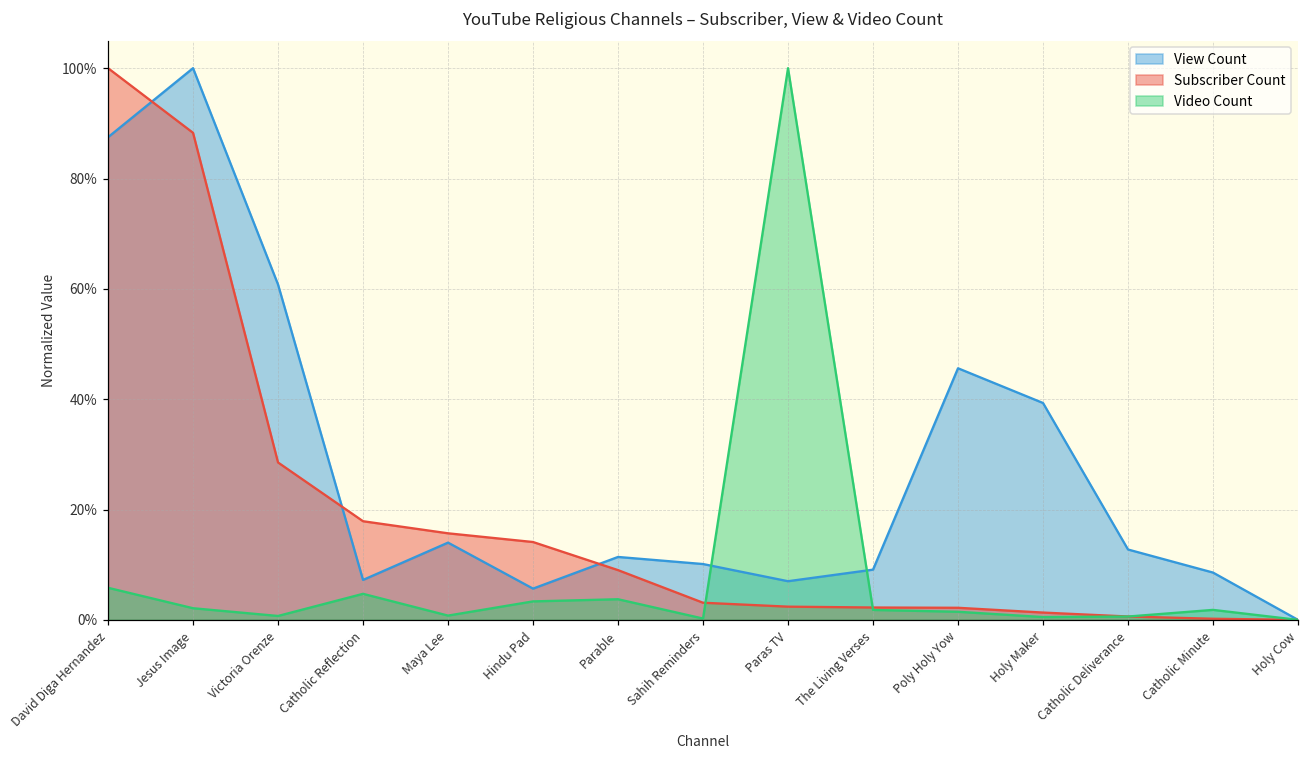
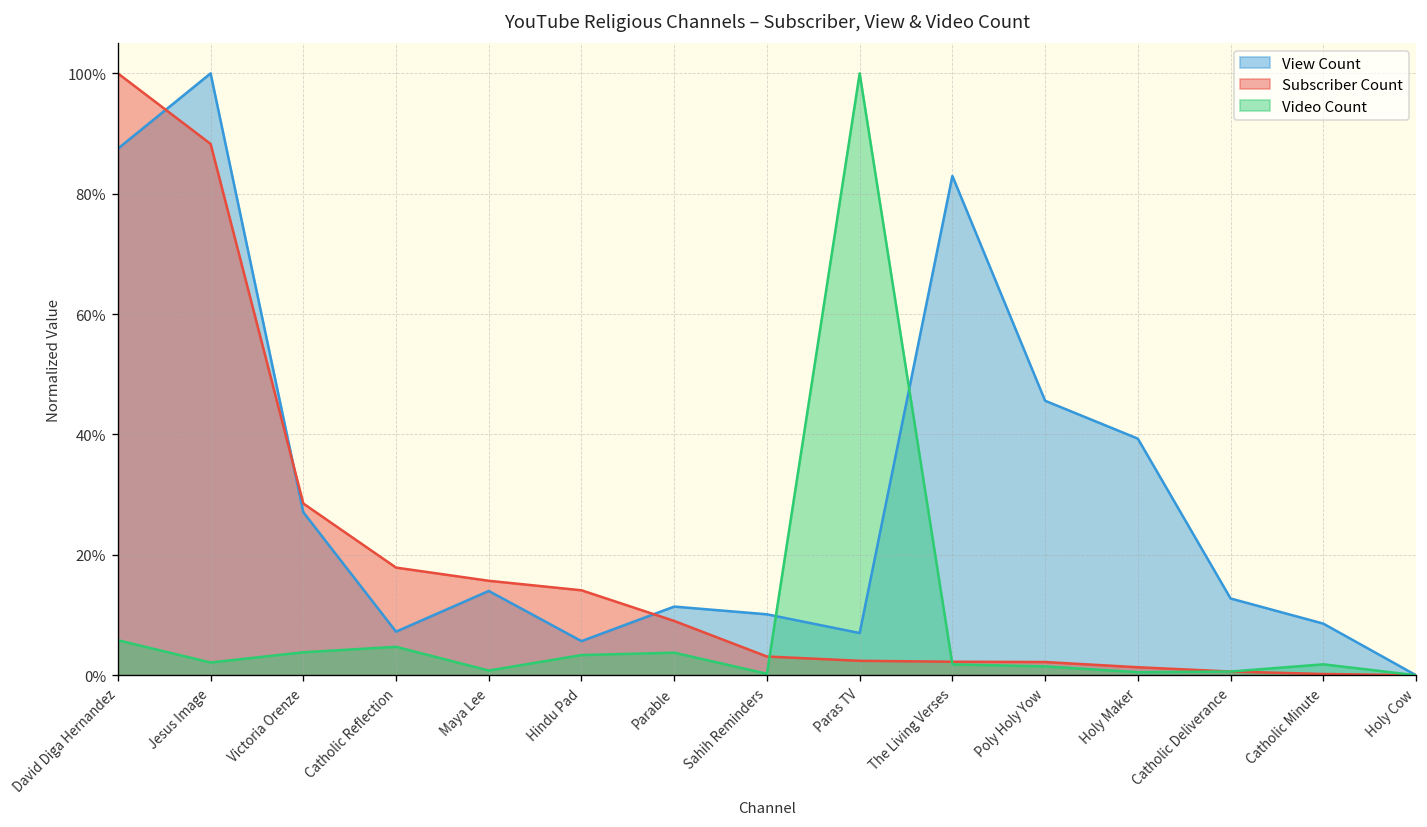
View Count, Victoria Orenze: 61% -> 27%
Video Count, Victoria Orenze: 1% -> 4%
View Count, The Living Verses: 9% -> 83%
